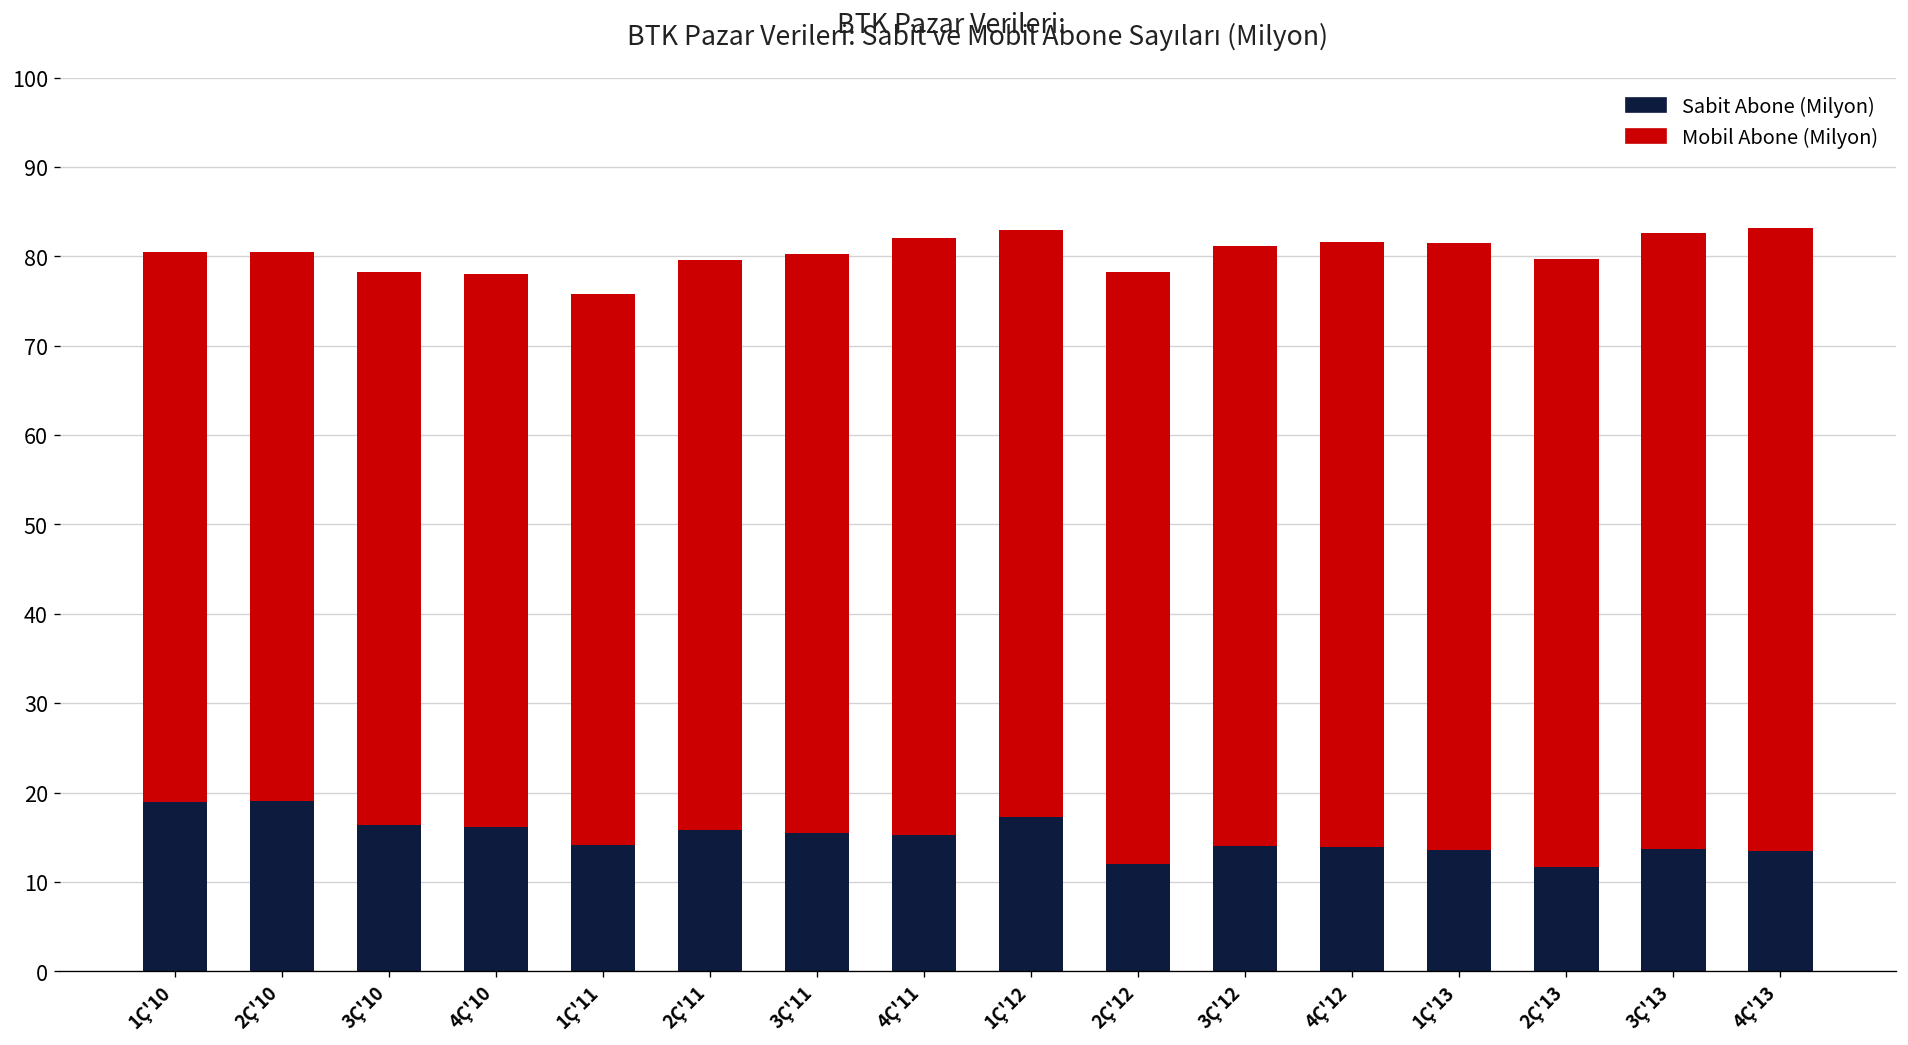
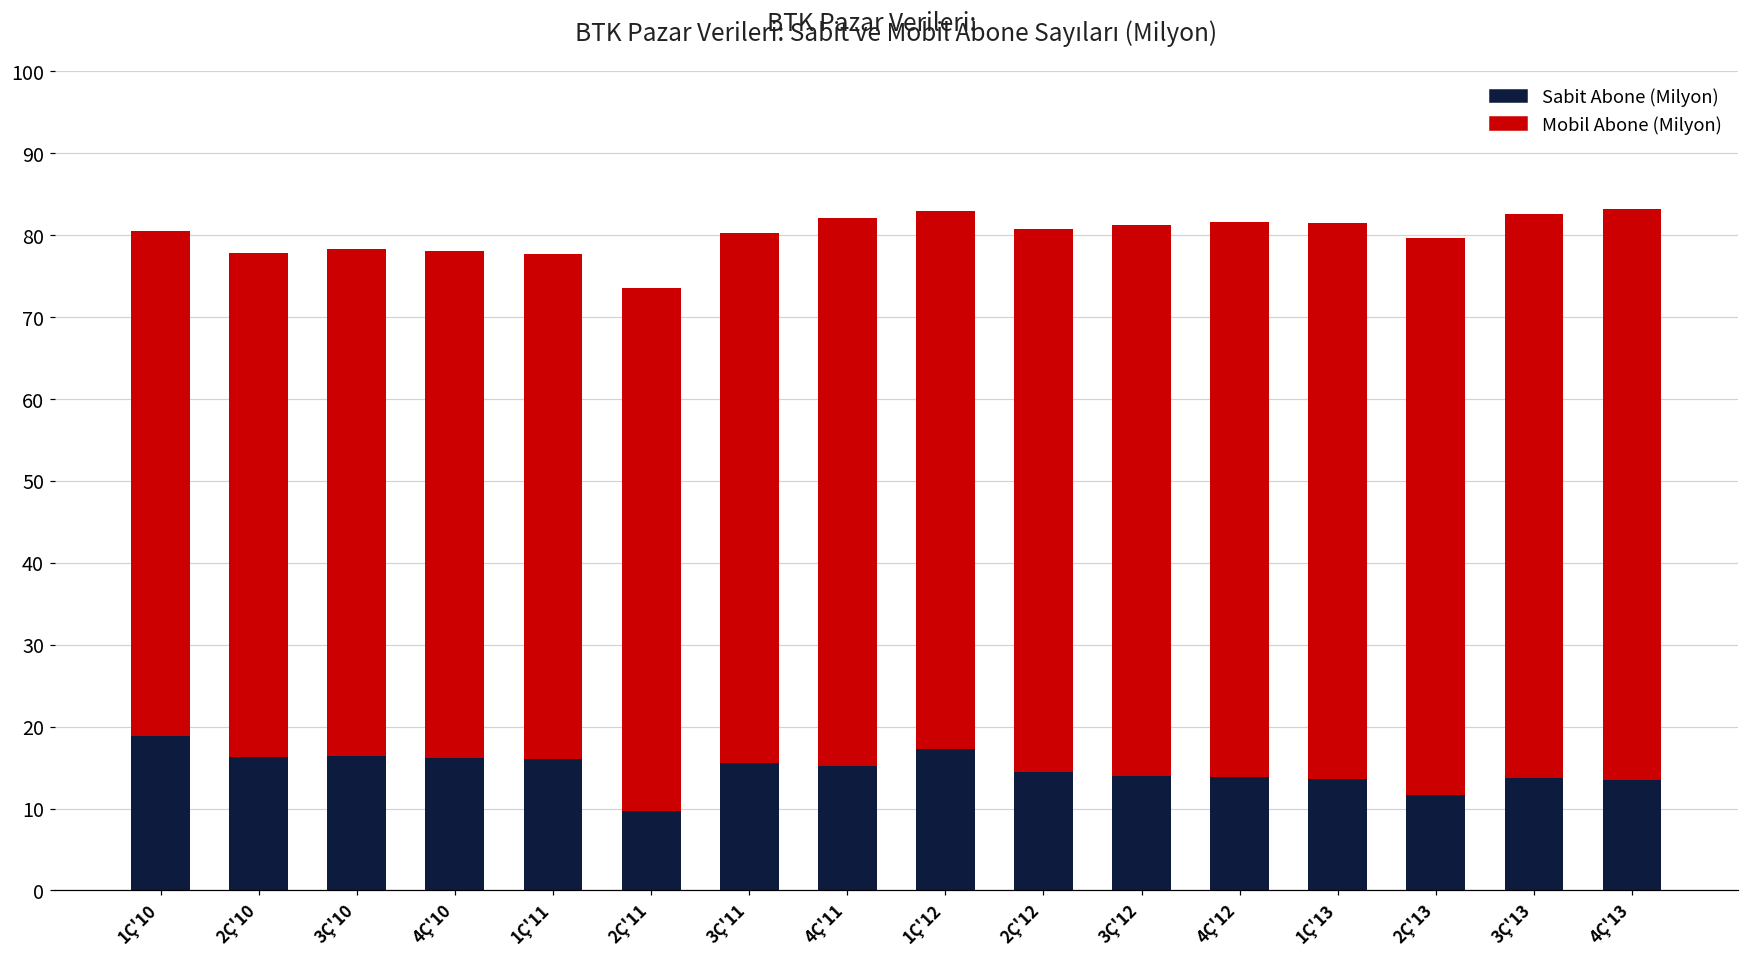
Sabit Abone (Milyon), 2Ç'10: 19 -> 16
Sabit Abone (Milyon), 1Ç'11: 14 -> 16
Sabit Abone (Milyon), 2Ç'11: 16 -> 10
Sabit Abone (Milyon), 2Ç'12: 12 -> 15
